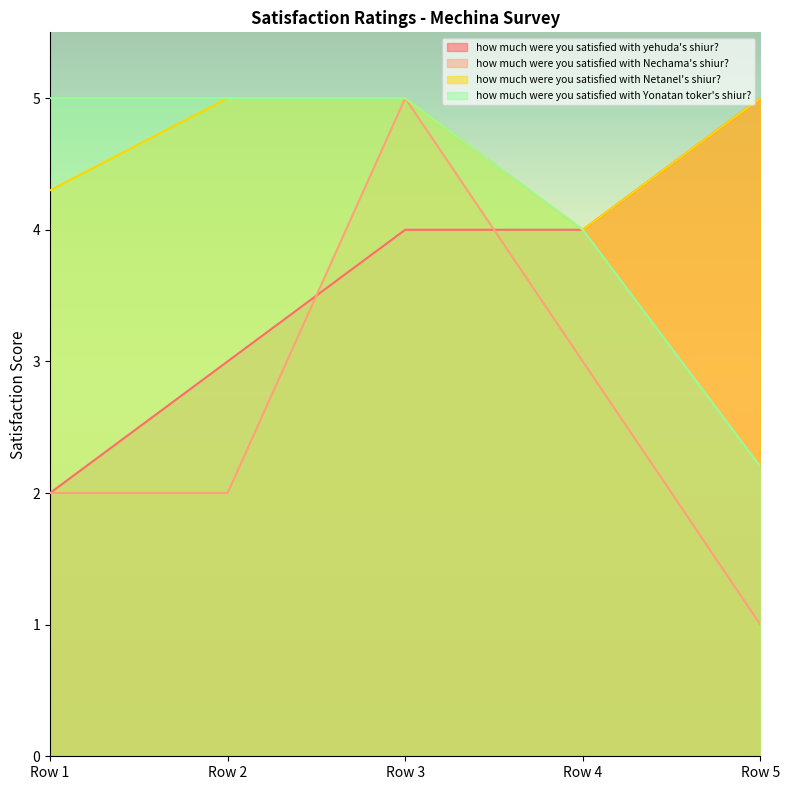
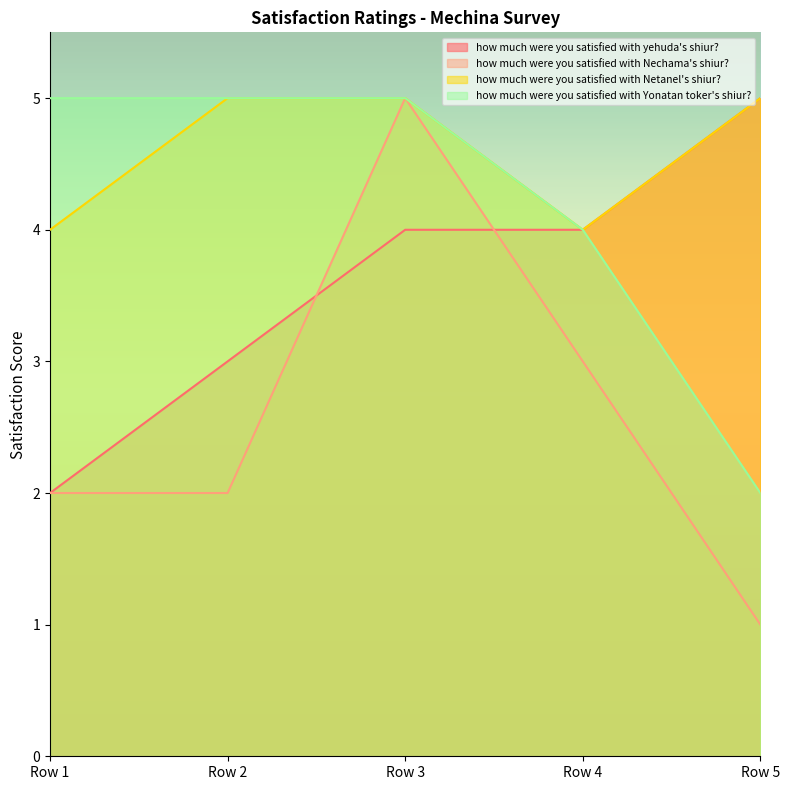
how much were you satisfied with Netanel's shiur?, Row 1: 4.3 -> 4.0
how much were you satisfied with Yonatan toker's shiur?, Row 5: 2.2 -> 2.0
